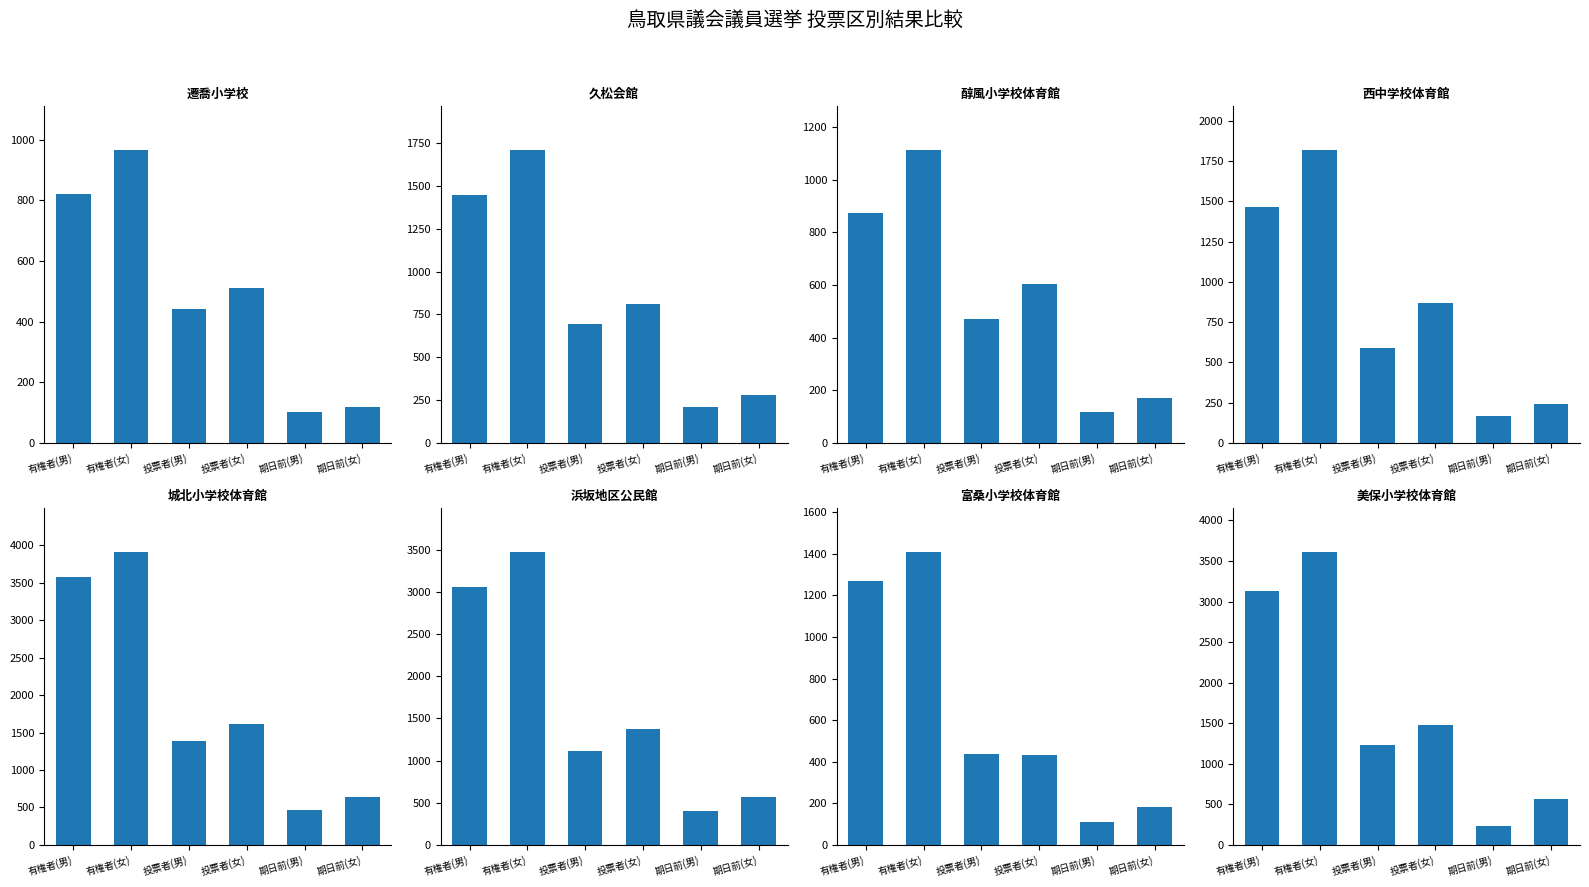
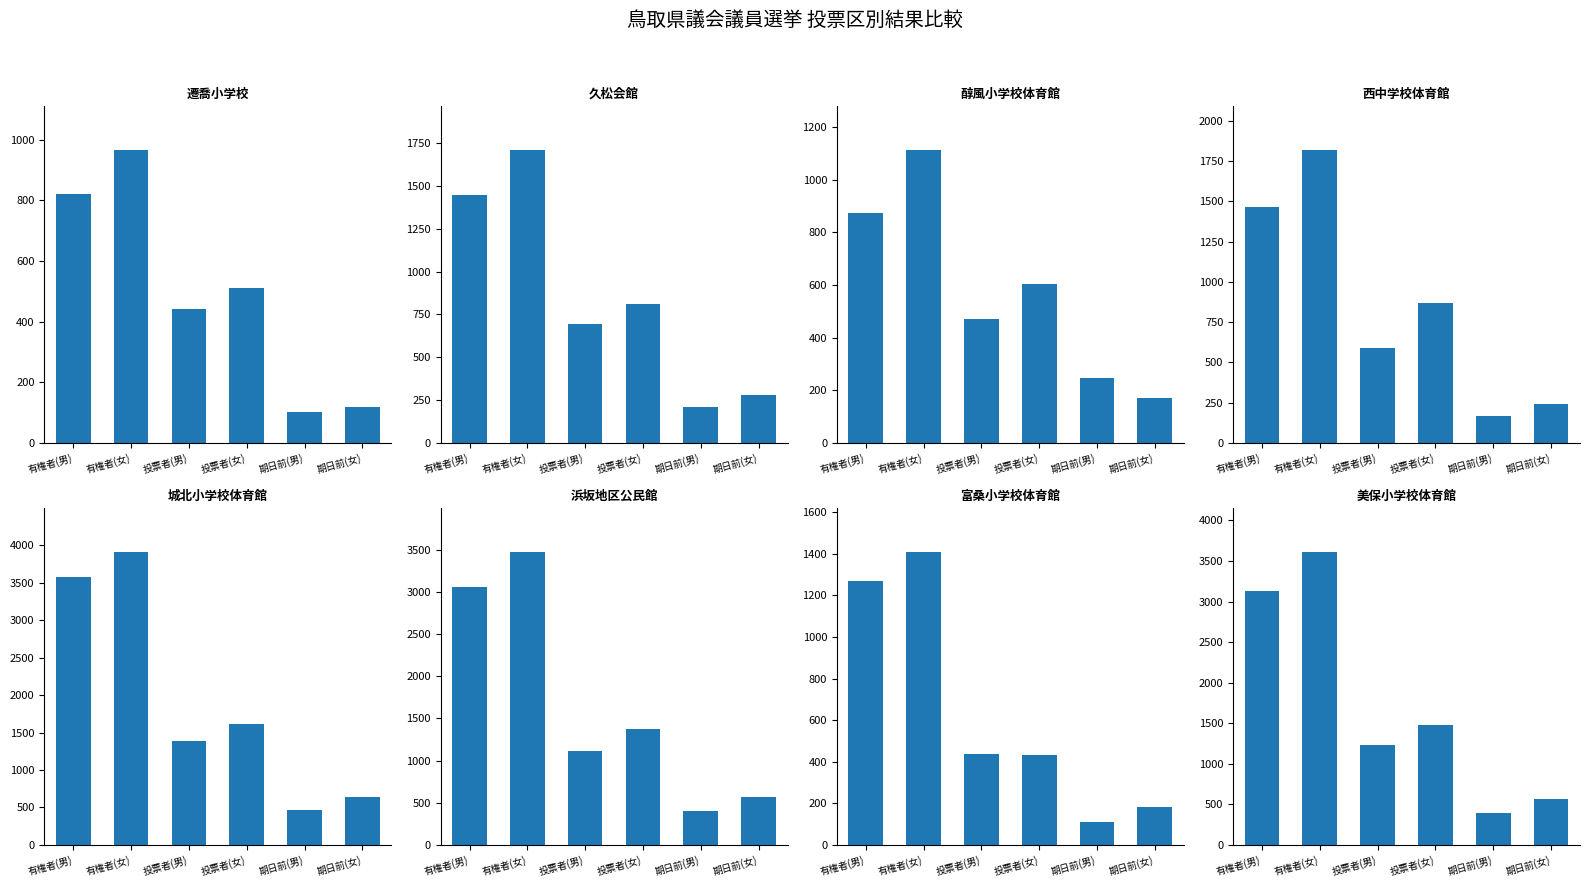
醇風小学校体育館, 期日前(男): 120 -> 250
美保小学校体育館, 期日前(男): 200 -> 400
